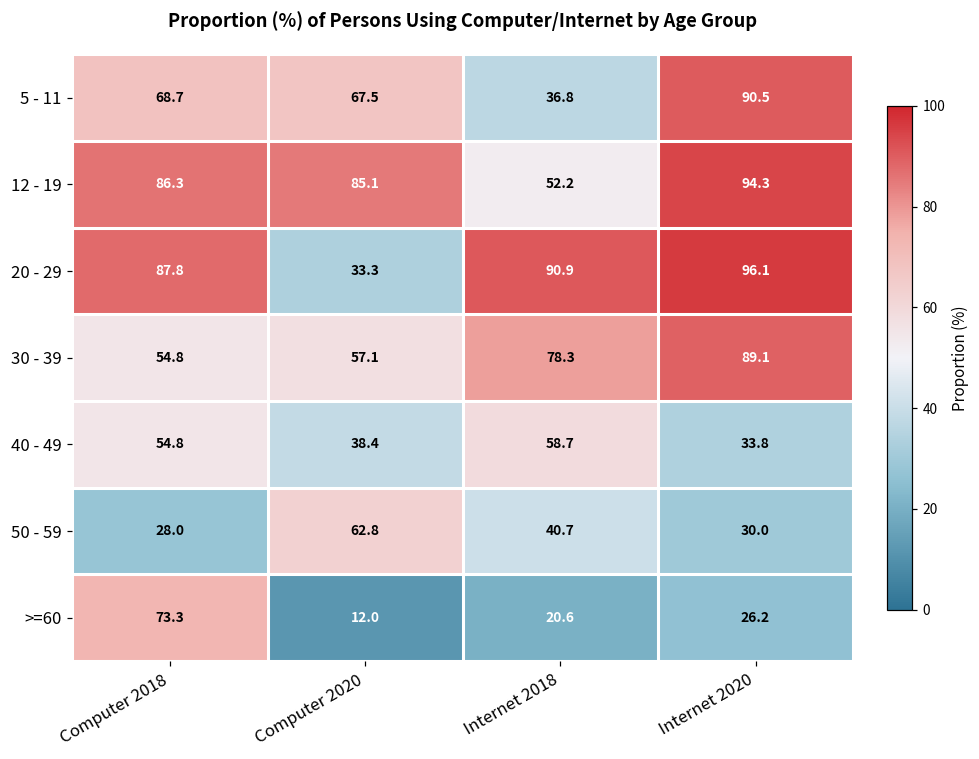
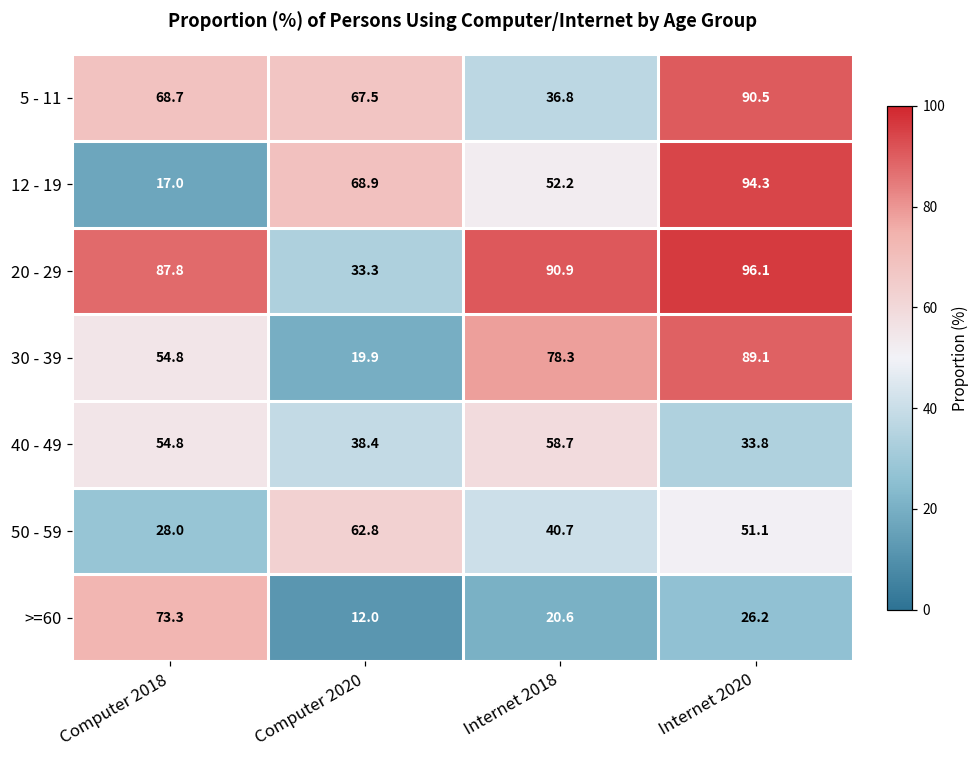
12 - 19, Computer 2018: 86.3 -> 17.0
12 - 19, Computer 2020: 85.1 -> 68.9
30 - 39, Computer 2020: 57.1 -> 19.9
50 - 59, Internet 2020: 30.0 -> 51.1
